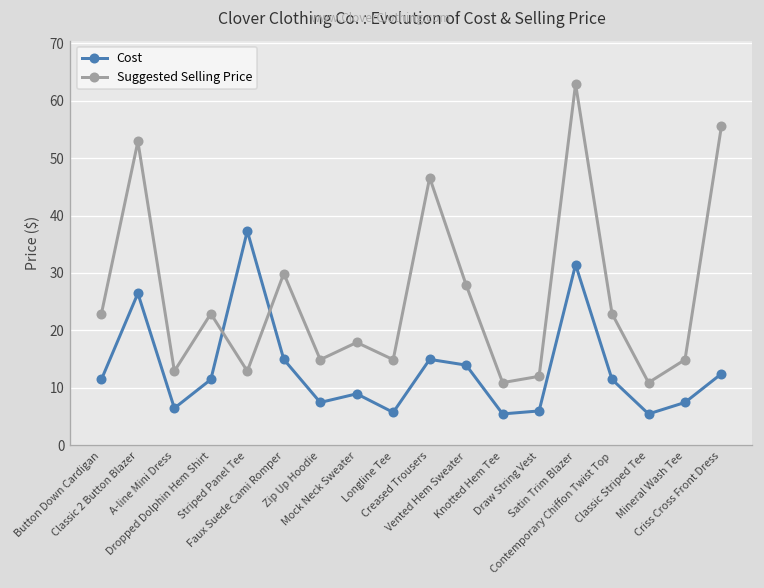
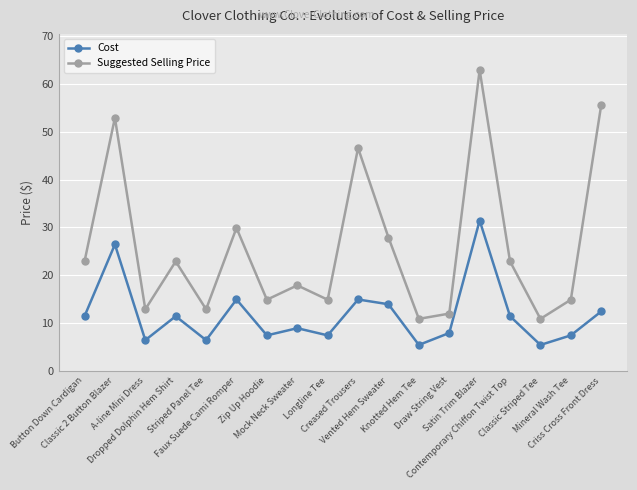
Cost, Striped Panel Tee: 37 -> 6
Cost, Longline Tee: 6 -> 7
Cost, Draw String Vest: 6 -> 8
